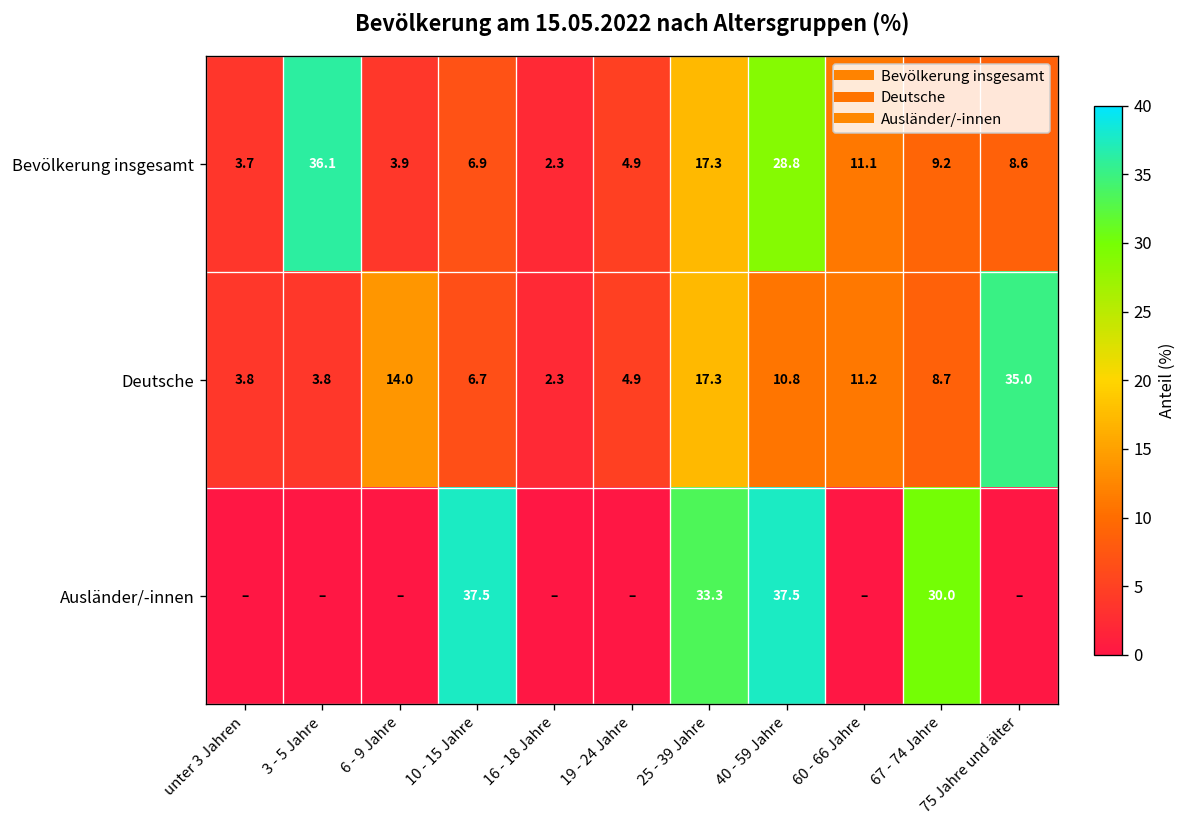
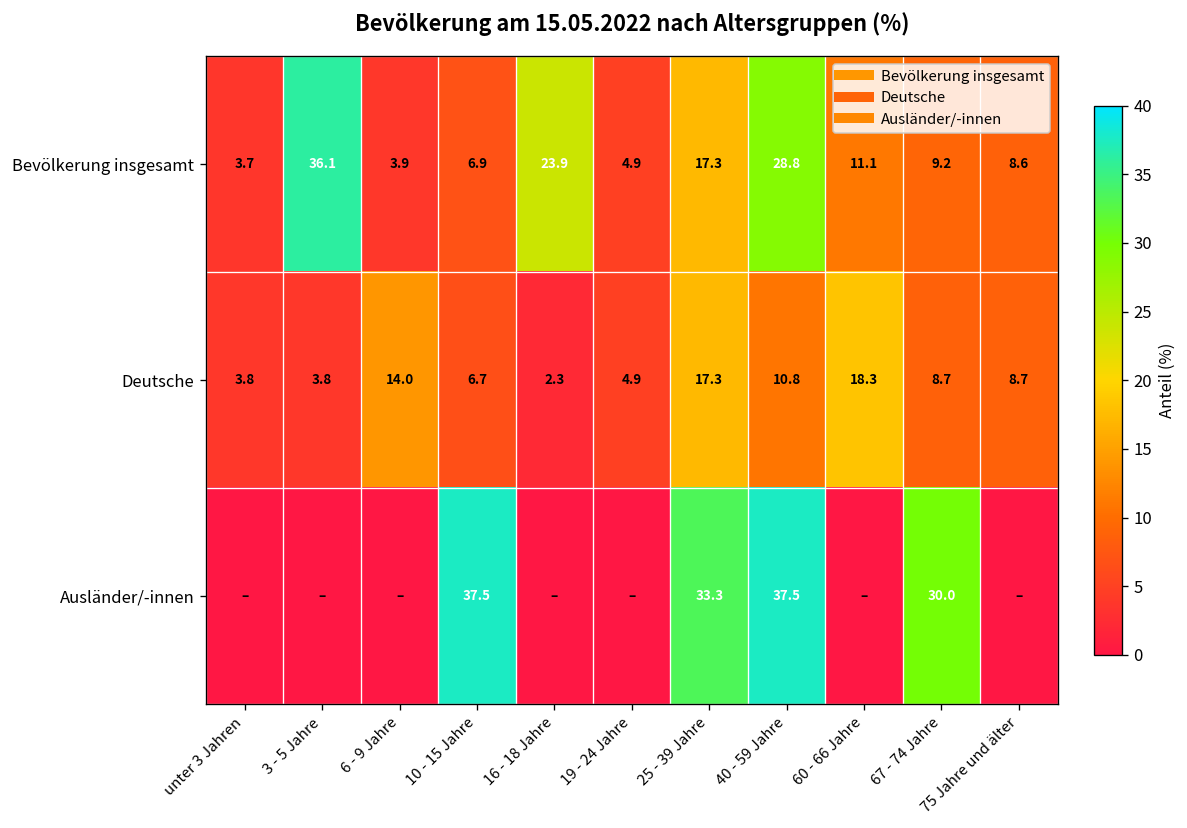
Bevölkerung insgesamt, 16 - 18 Jahre: 2.3 -> 23.9
Deutsche, 60 - 66 Jahre: 11.2 -> 18.3
Deutsche, 75 Jahre und älter: 35.0 -> 8.7
